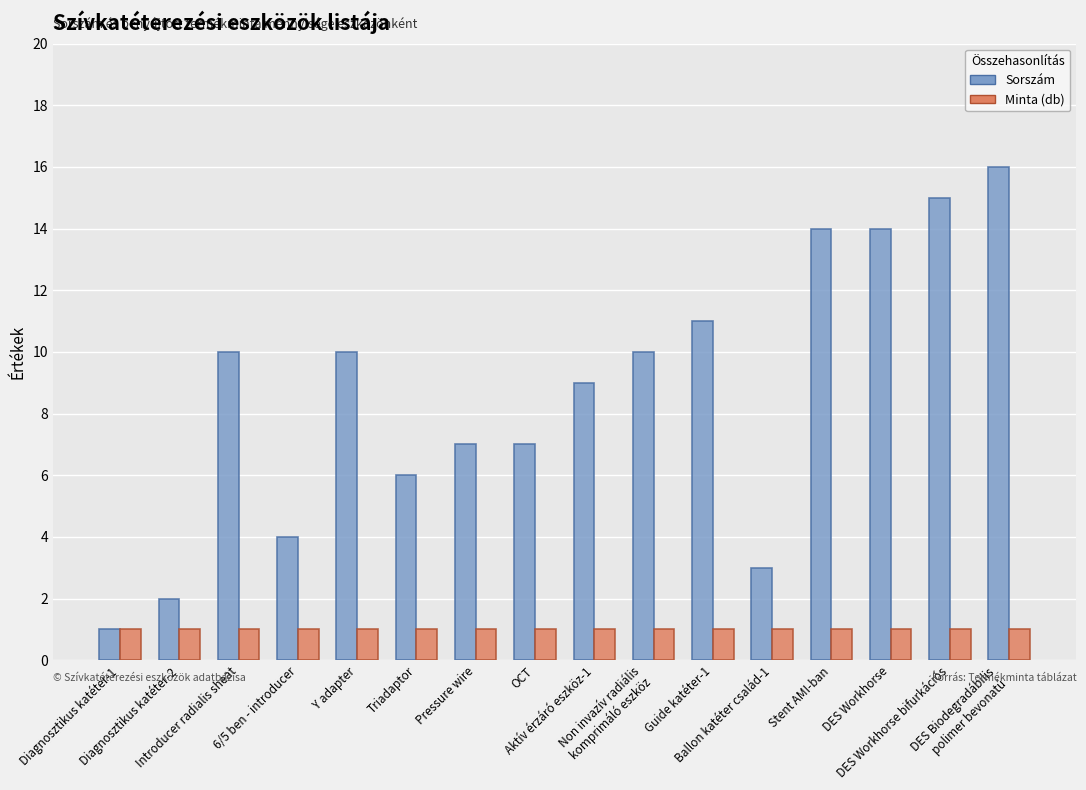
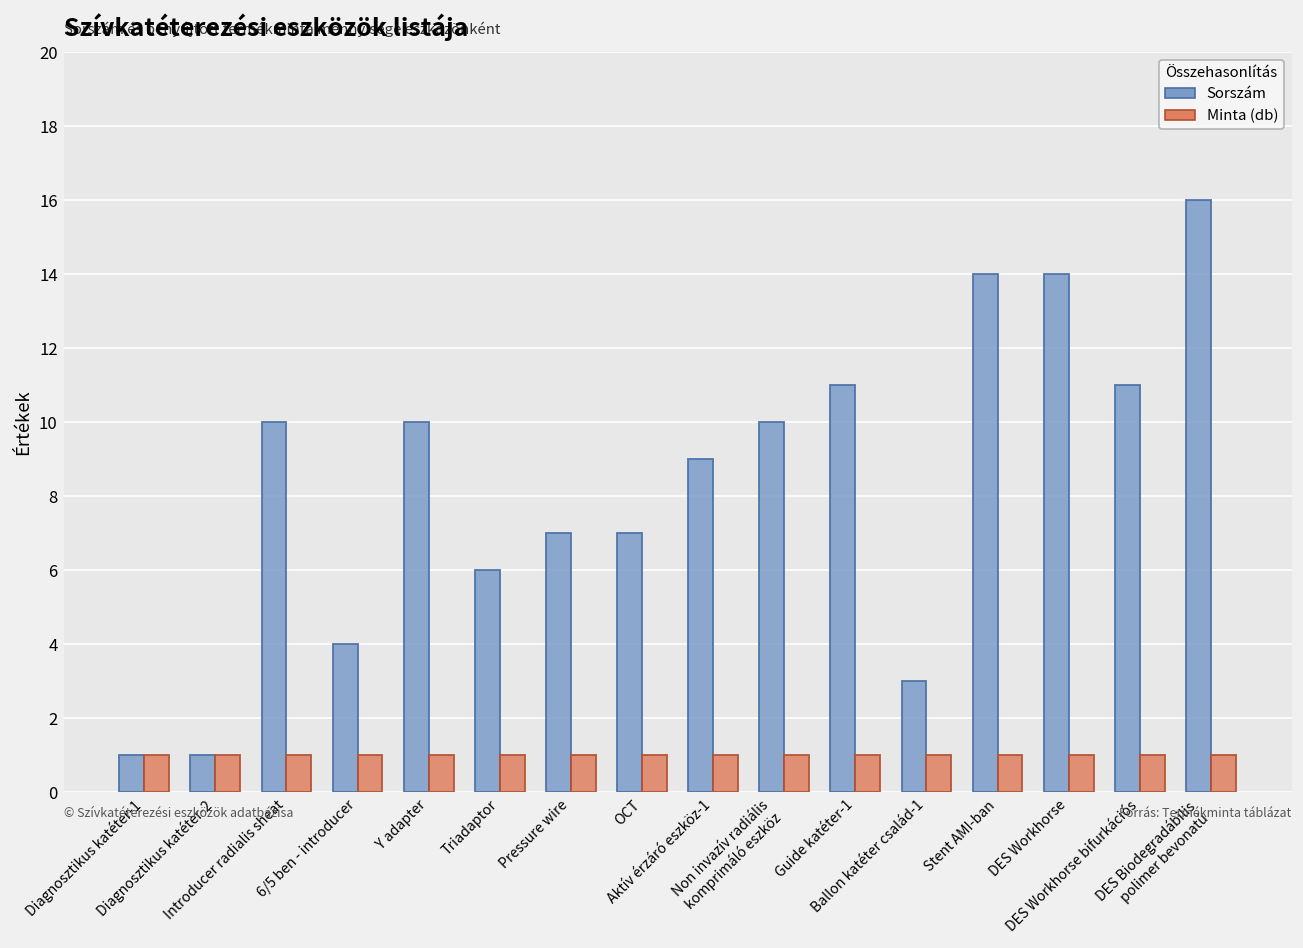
Sorszám, Diagnosztikus katéter-2: 2 -> 1
Sorszám, DES Workhorse bifurkációs: 15 -> 11
